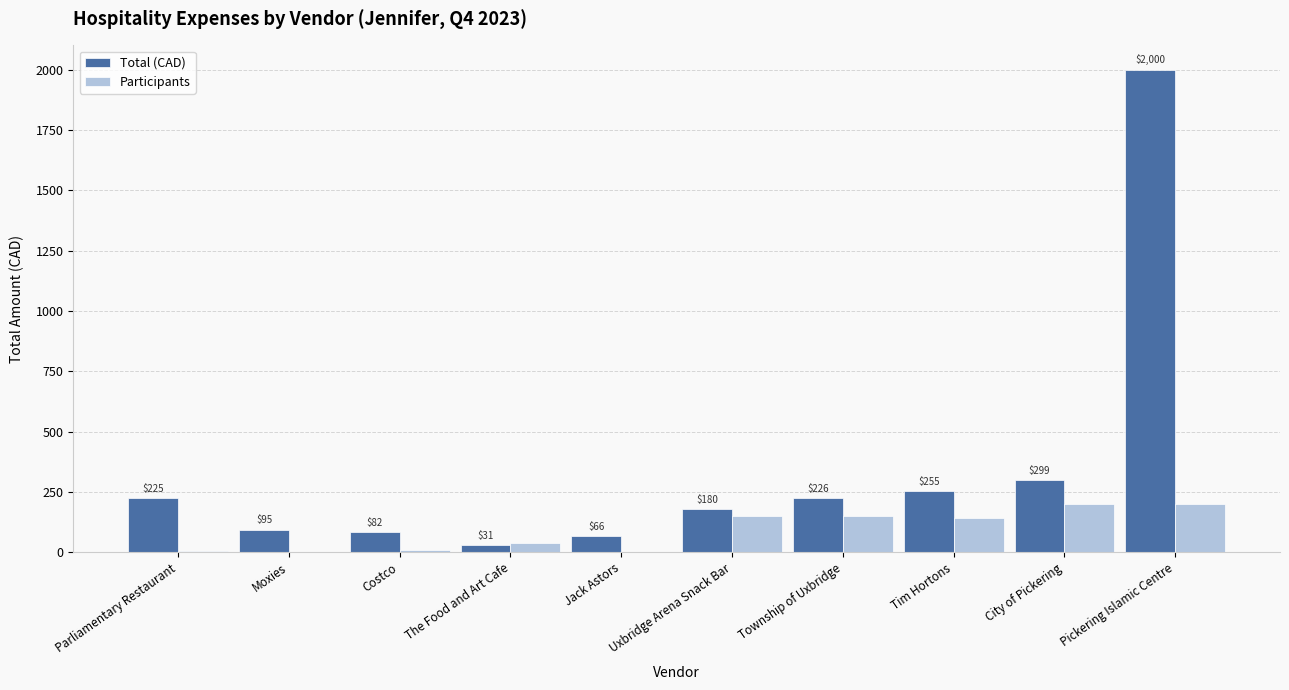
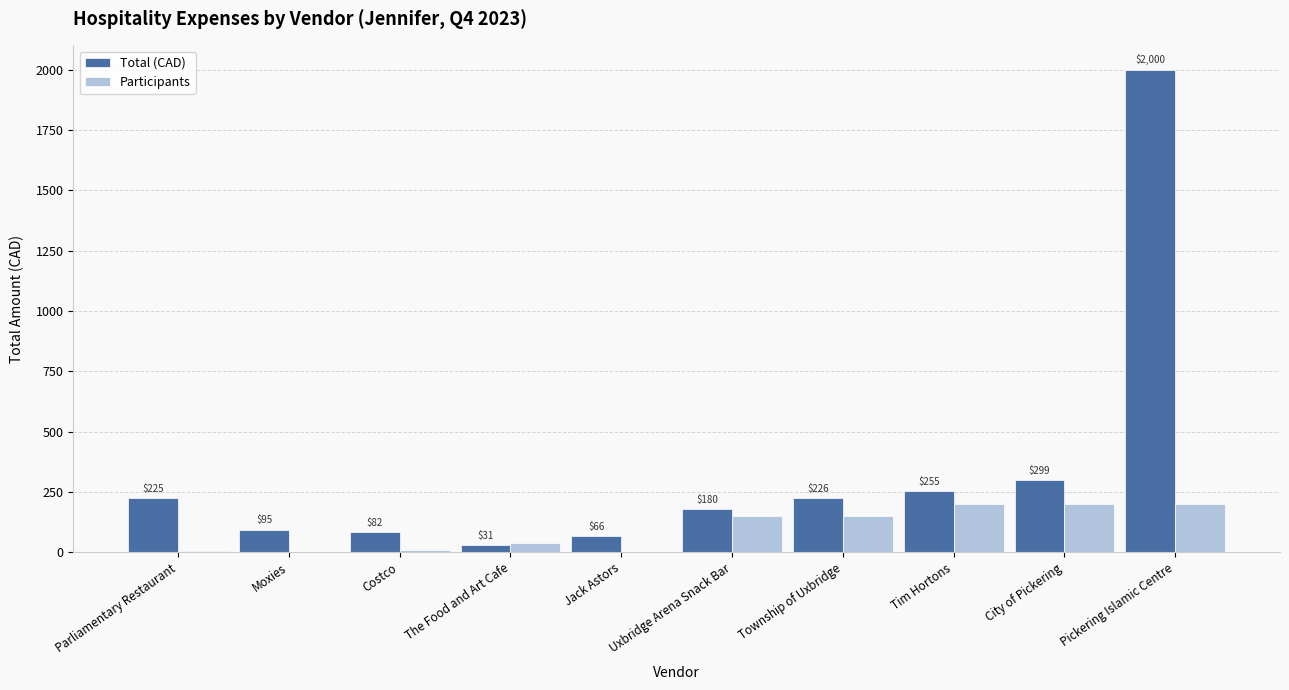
Participants, Tim Hortons: 140 -> 200
